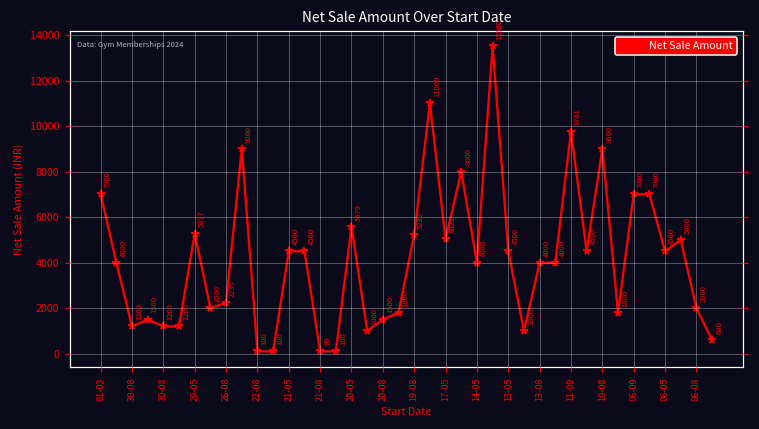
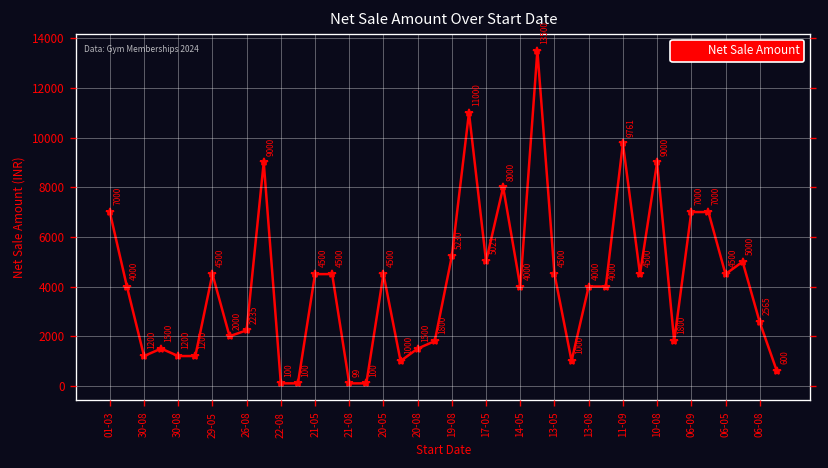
29-05: 5277 -> 4500
20-05: 5579 -> 4500
06-08: 2000 -> 2565
